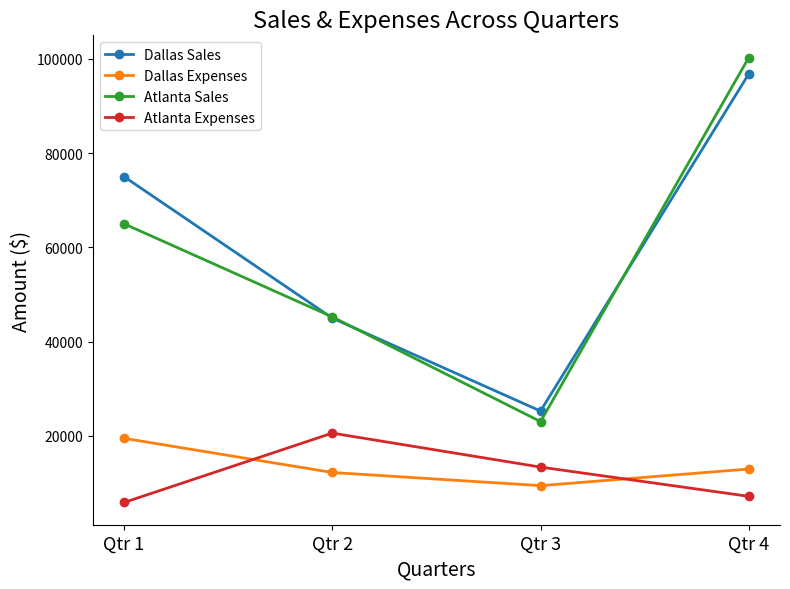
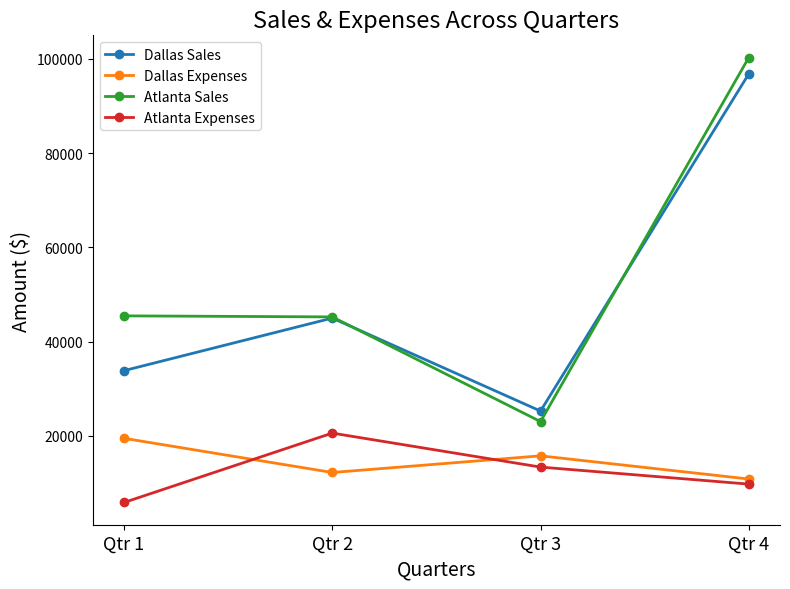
Dallas Sales, Qtr 1: 75000 -> 34000
Atlanta Sales, Qtr 1: 65000 -> 45000
Dallas Expenses, Qtr 3: 9000 -> 16000
Dallas Expenses, Qtr 4: 13000 -> 11000
Atlanta Expenses, Qtr 4: 7000 -> 10000
